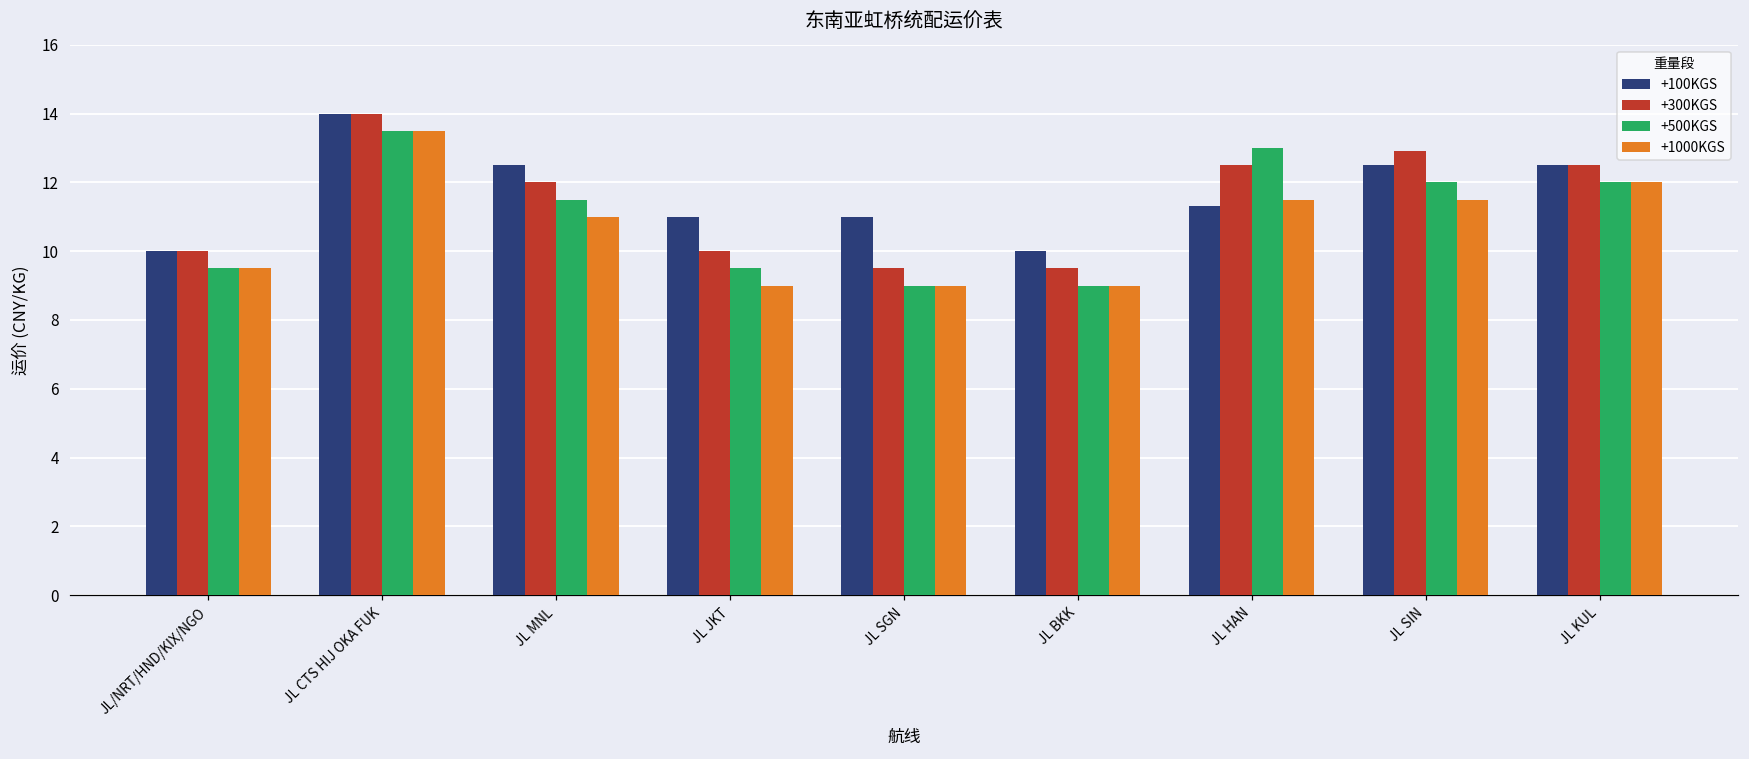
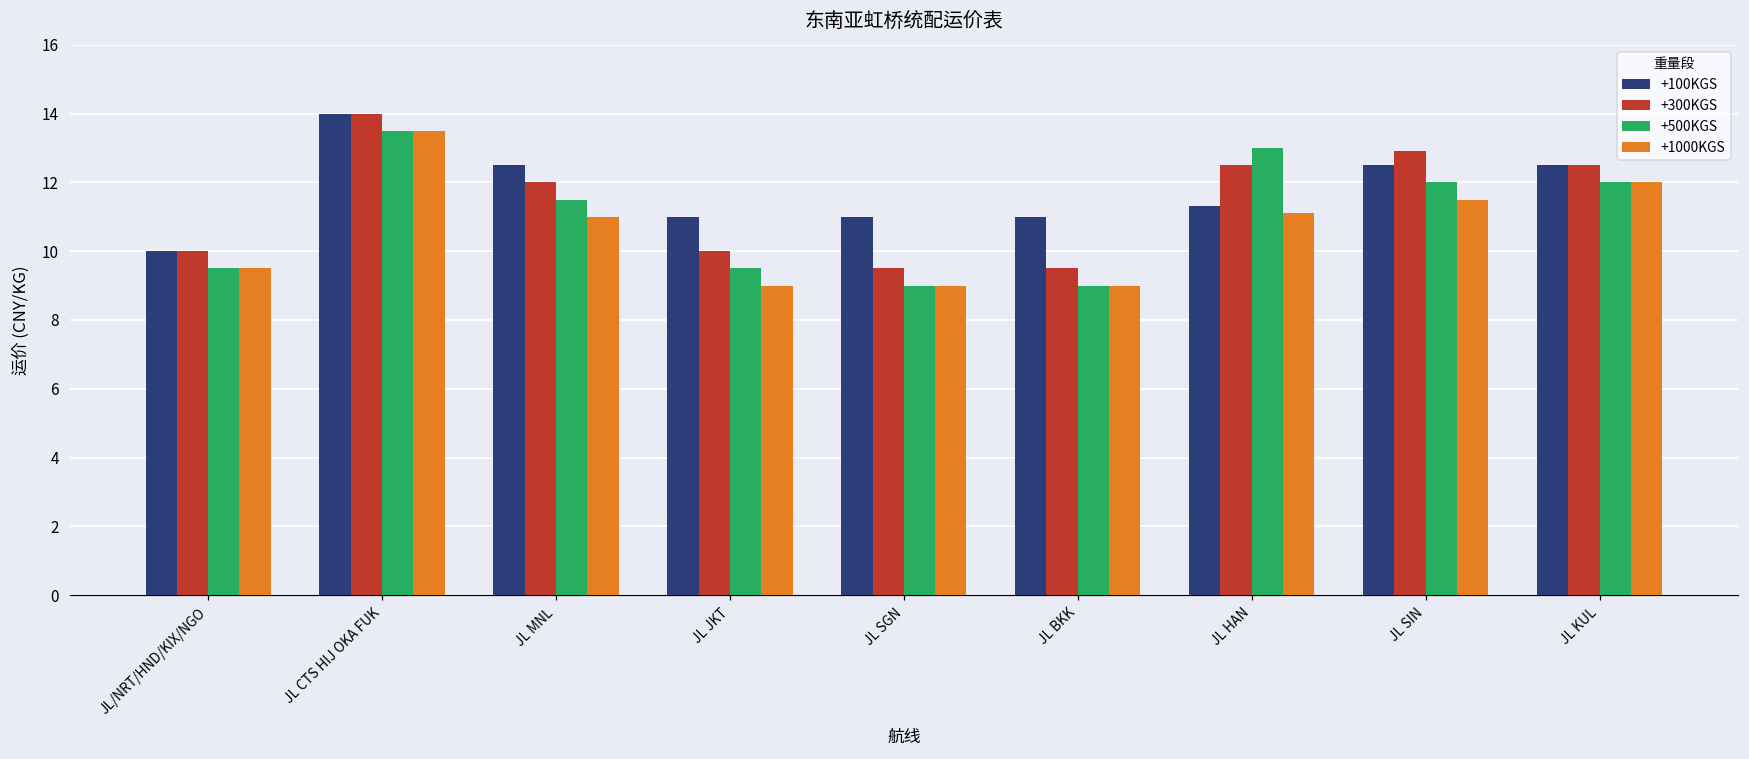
+100KGS, JL BKK: 10 -> 11
+1000KGS, JL HAN: 11.5 -> 11.1
